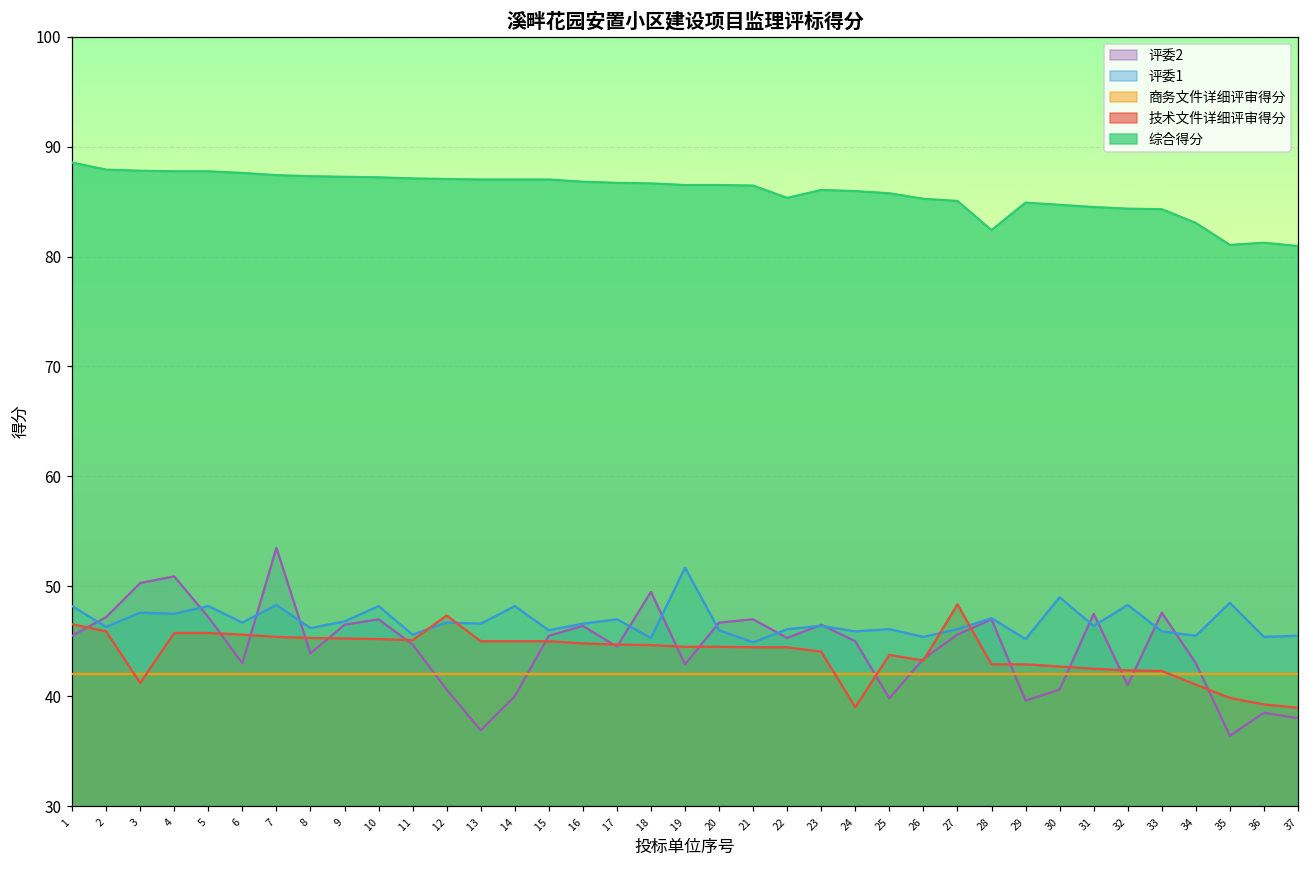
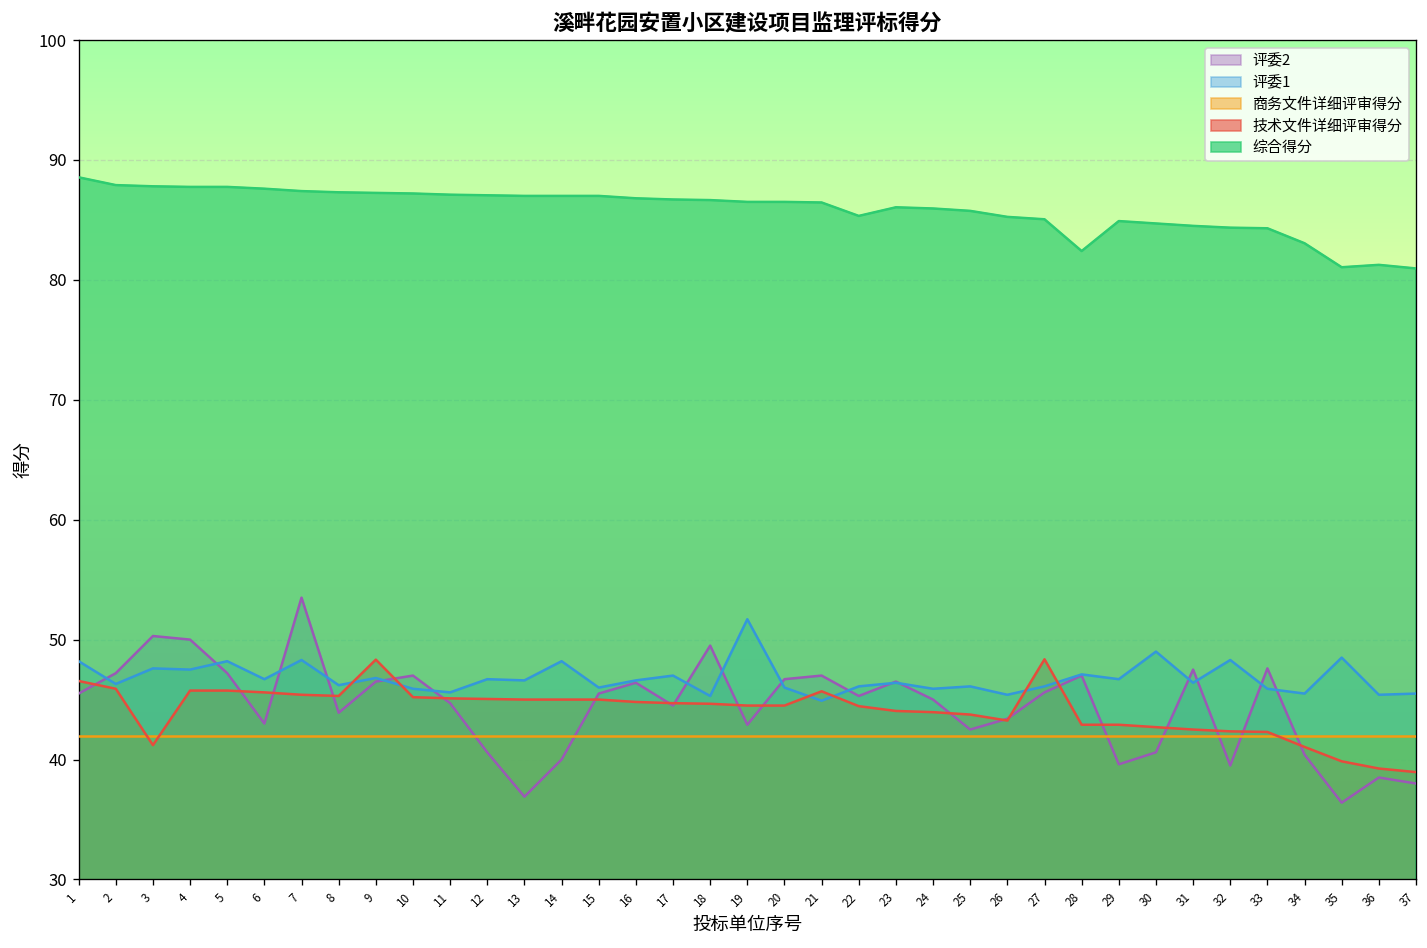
评委2, 4: 51 -> 50
技术文件详细评审得分, 9: 45 -> 48
评委1, 10: 48 -> 46
技术文件详细评审得分, 12: 47 -> 45
技术文件详细评审得分, 21: 44 -> 46
技术文件详细评审得分, 24: 39 -> 44
评委2, 25: 40 -> 43
评委1, 29: 45 -> 47
评委2, 32: 41 -> 40
评委2, 34: 43 -> 40
